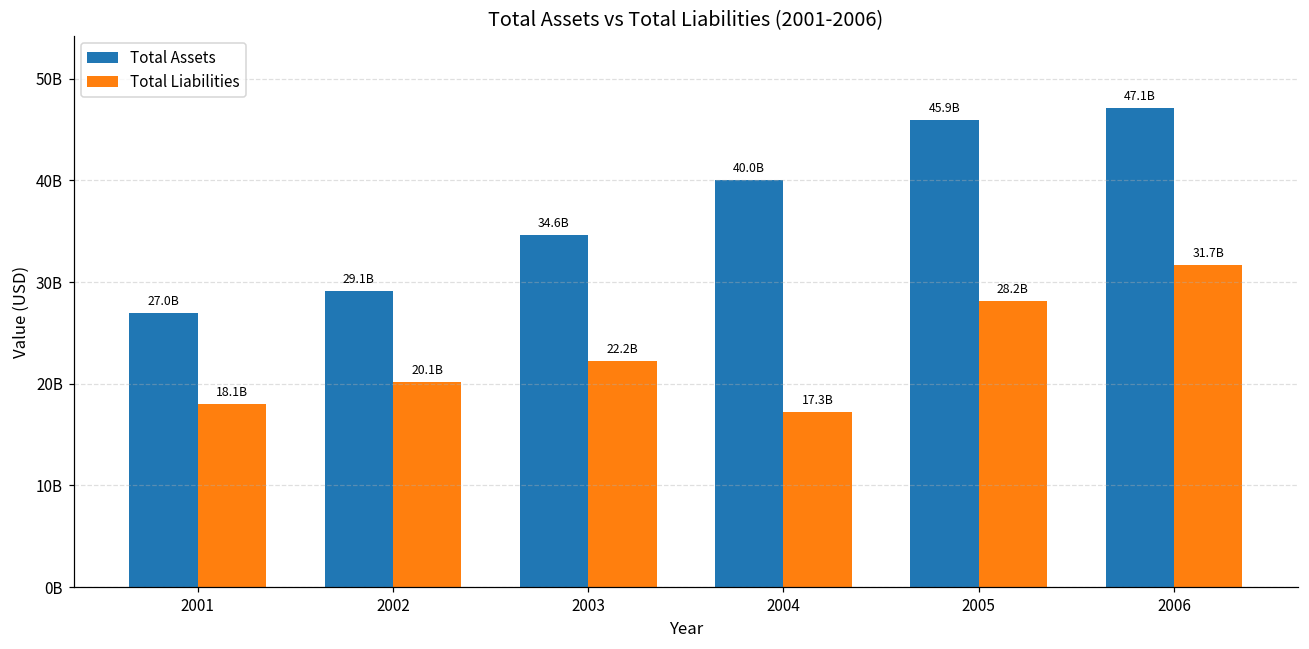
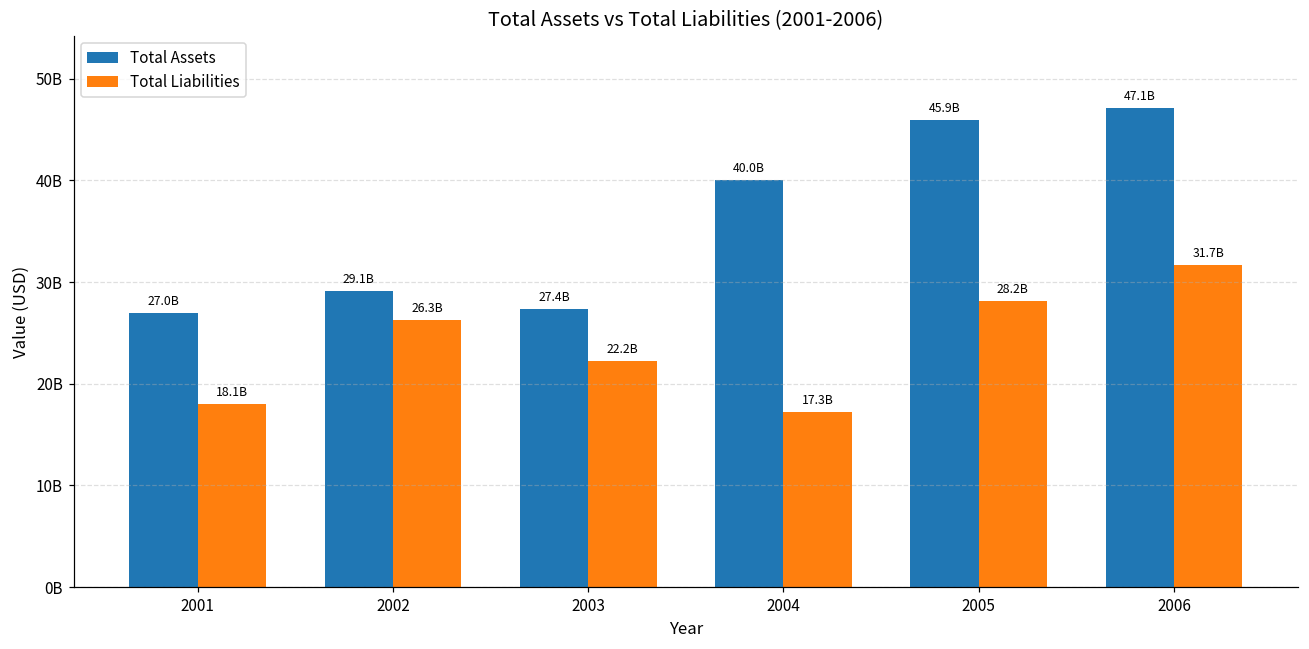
Total Liabilities, 2002: 20.1B -> 26.3B
Total Assets, 2003: 34.6B -> 27.4B
